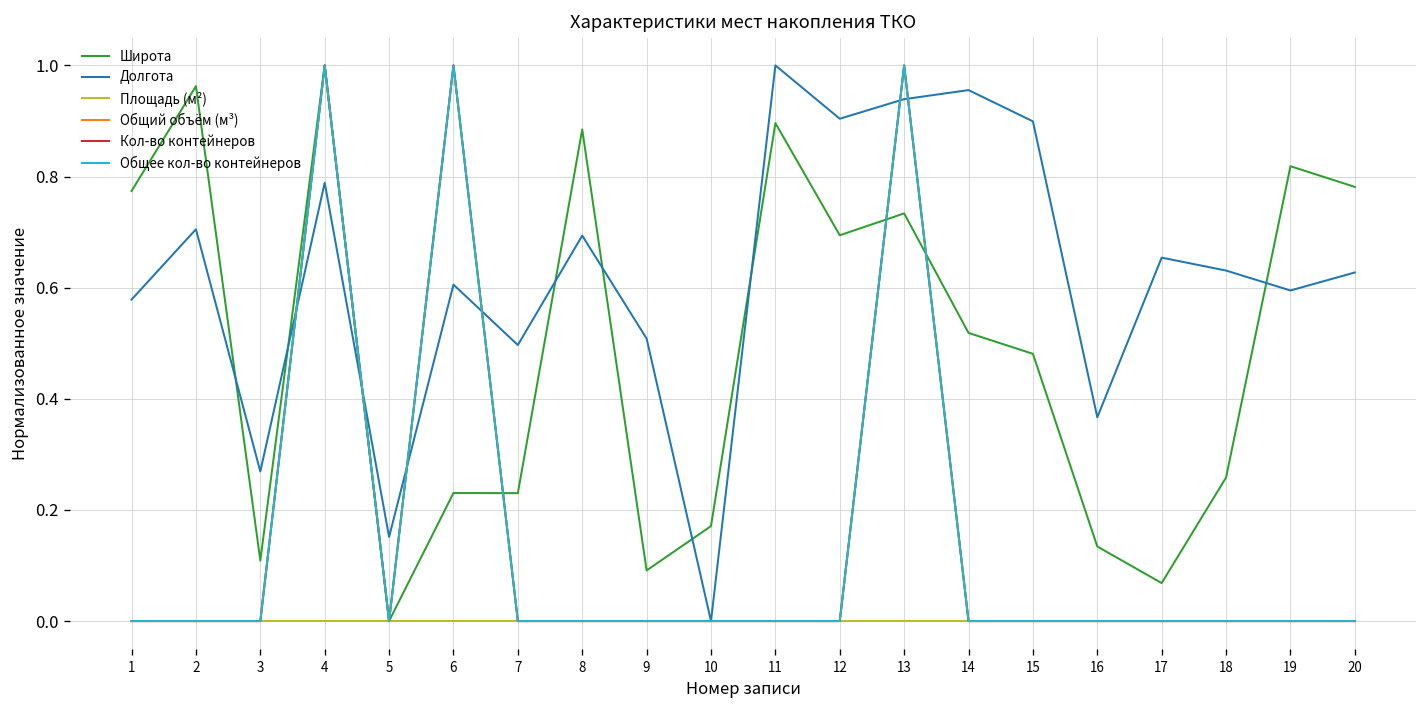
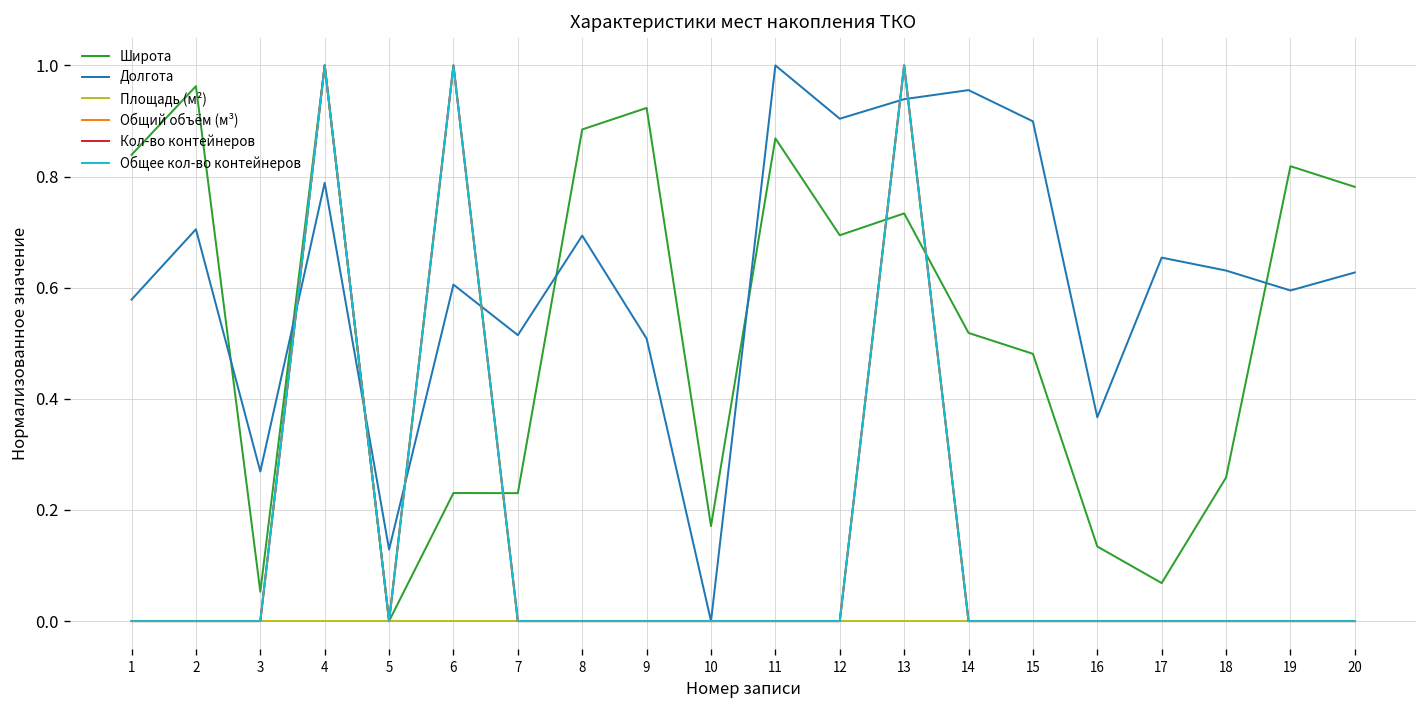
Широта, 1: 0.77 -> 0.84
Широта, 3: 0.11 -> 0.05
Долгота, 5: 0.15 -> 0.13
Долгота, 7: 0.50 -> 0.51
Широта, 9: 0.09 -> 0.92
Широта, 11: 0.90 -> 0.87
